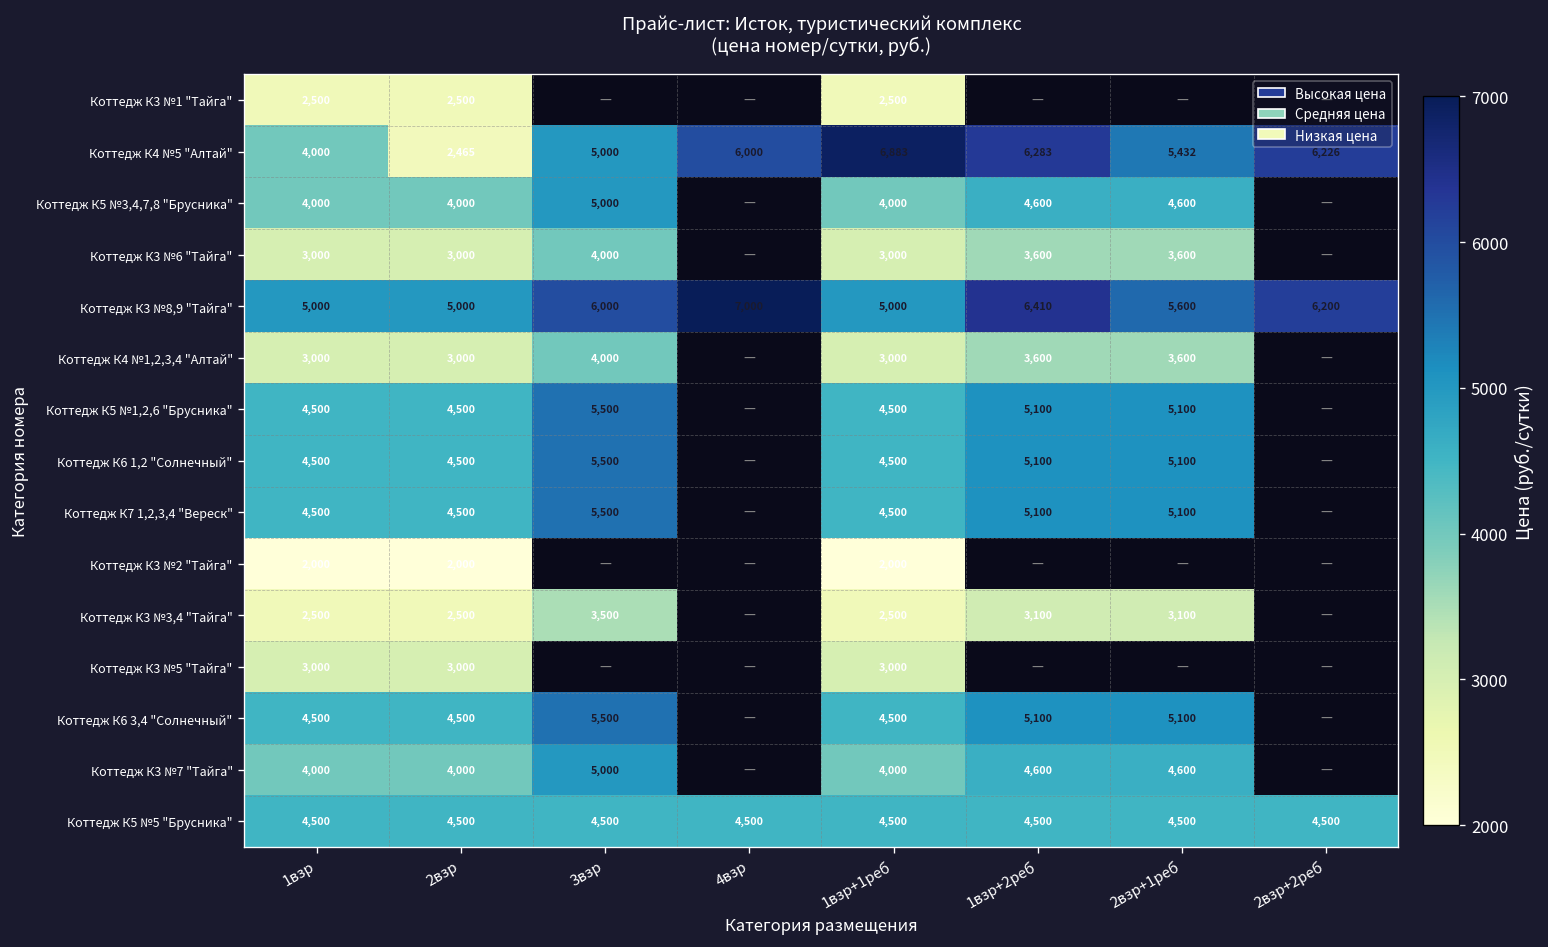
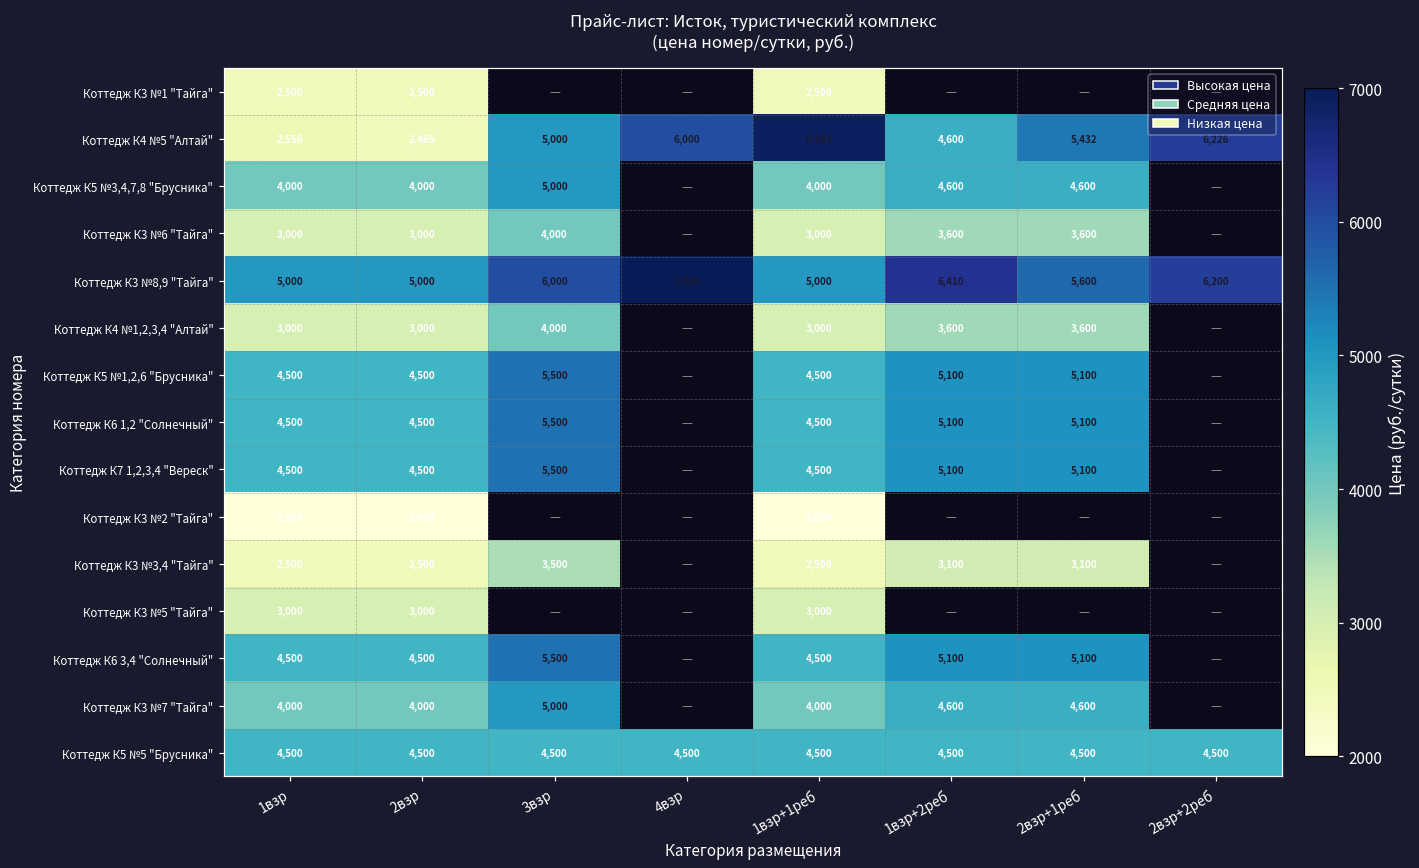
Коттедж К4 №5 "Алтай", 1взр: 4,000 -> 2,556
Коттедж К4 №5 "Алтай", 1взр+2реб: 6,283 -> 4,600
